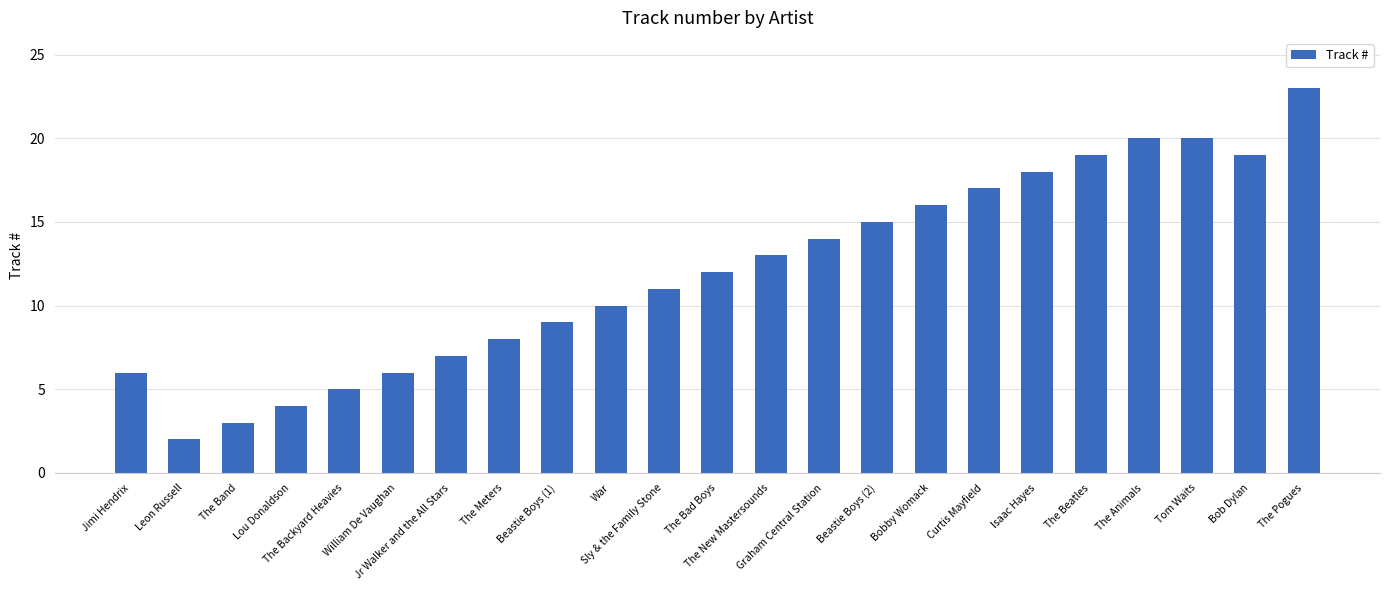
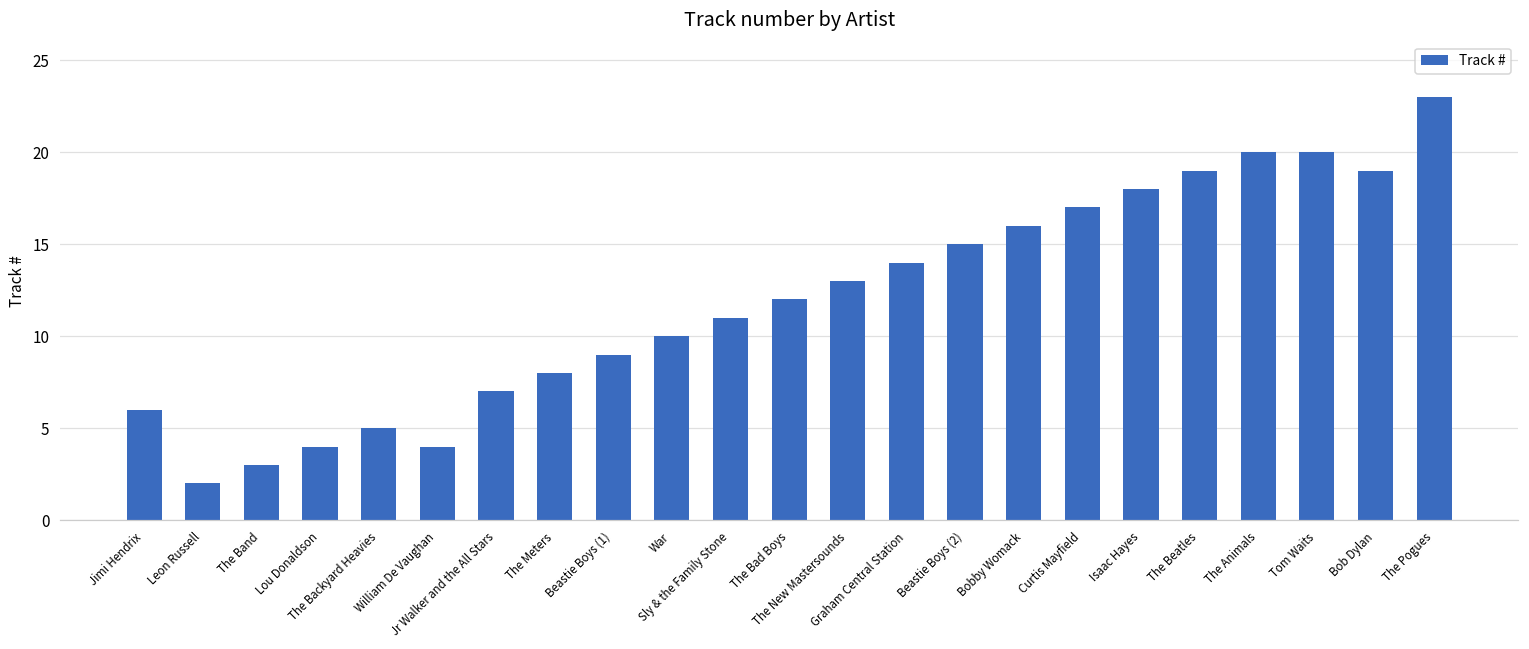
William De Vaughan: 6 -> 4
